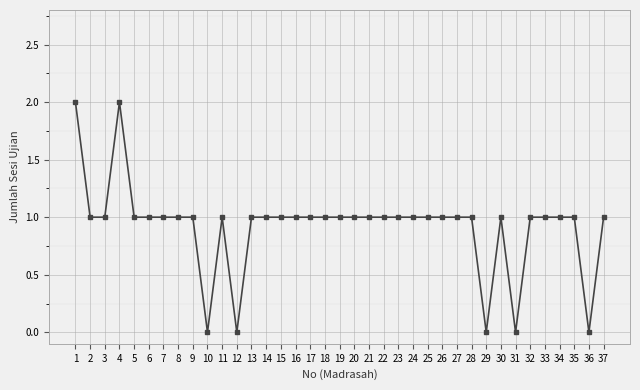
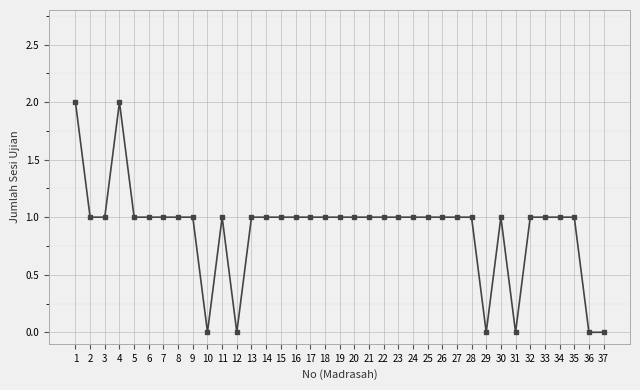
37: 1 -> 0
